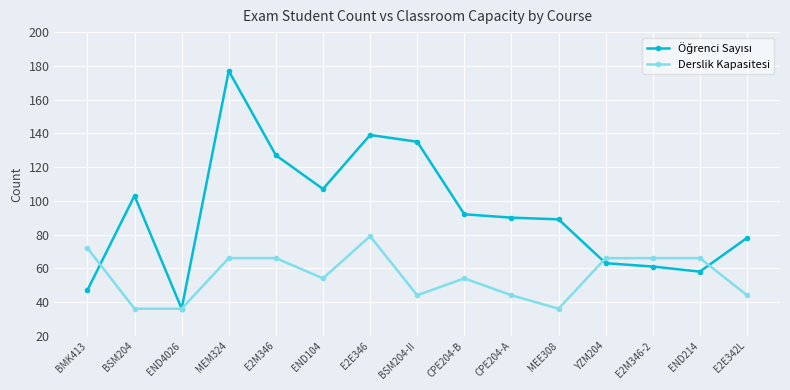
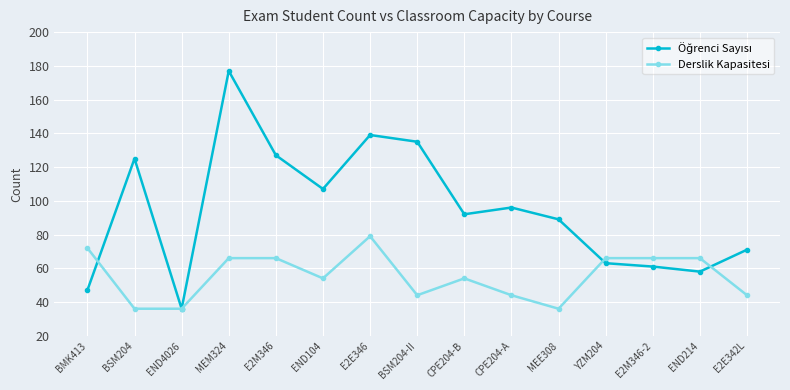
Öğrenci Sayısı, BSM204: 103 -> 125
Öğrenci Sayısı, CPE204-A: 90 -> 96
Öğrenci Sayısı, E2E342L: 78 -> 71
